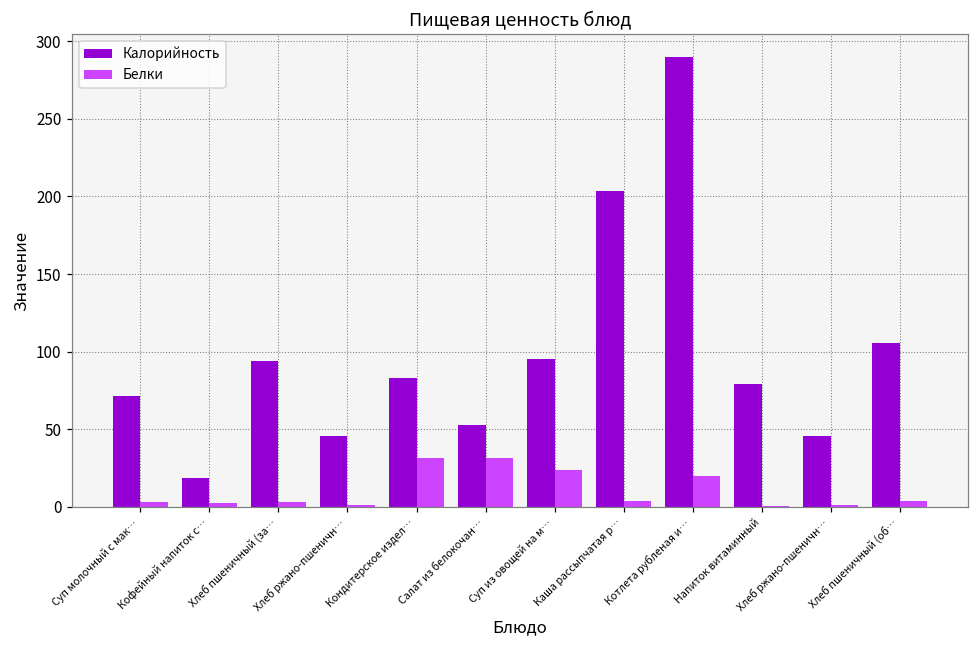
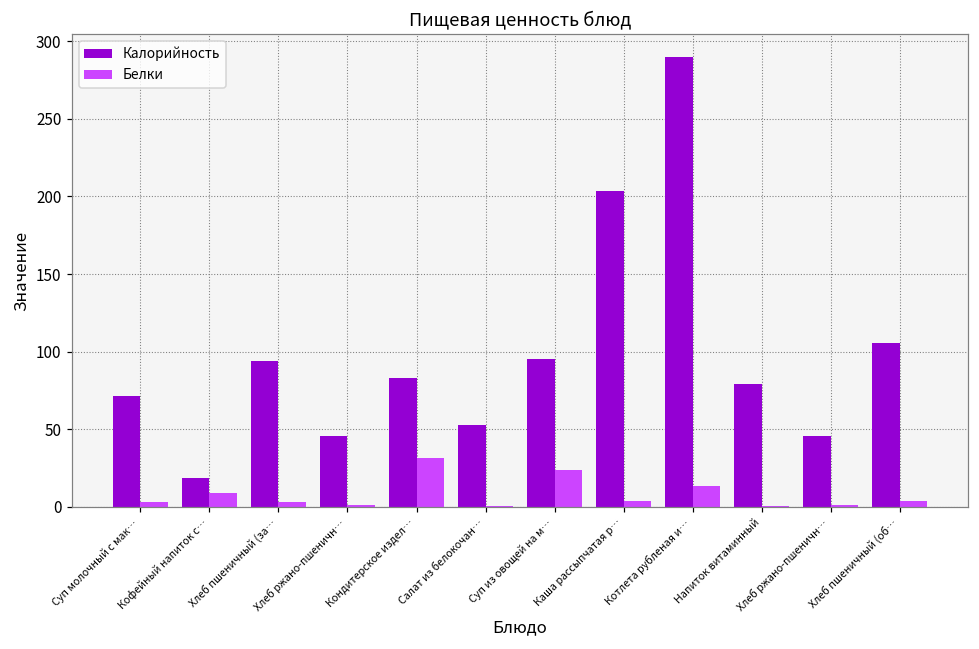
Белки, Кофейный напиток с…: 3 -> 9
Белки, Салат из белокочан…: 31 -> 1
Белки, Котлета рубленая и…: 20 -> 14
